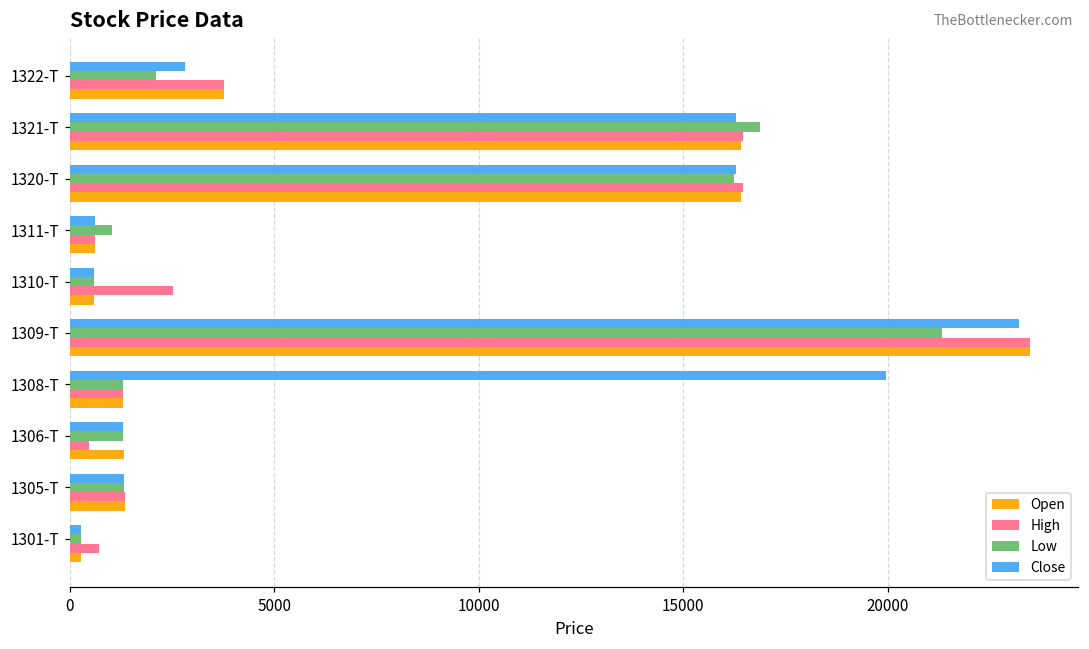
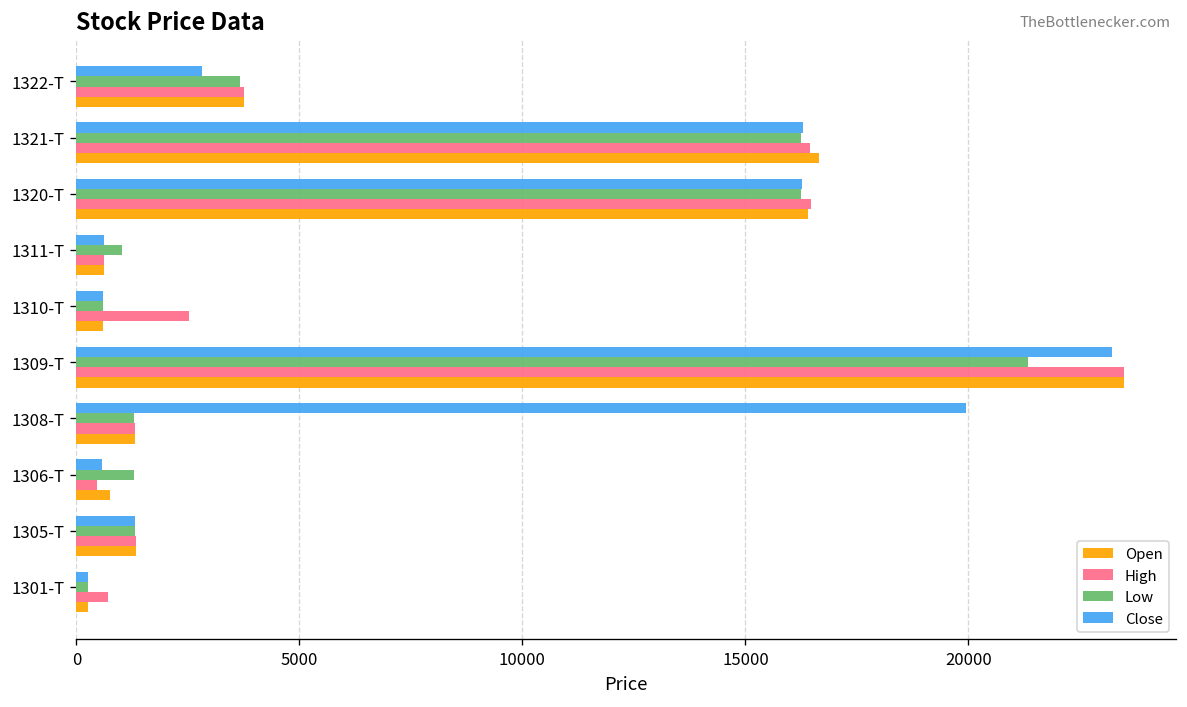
Low, 1322-T: 2100 -> 3700
Low, 1321-T: 16900 -> 16200
Open, 1321-T: 16400 -> 16700
Close, 1306-T: 1300 -> 600
Open, 1306-T: 1300 -> 800
